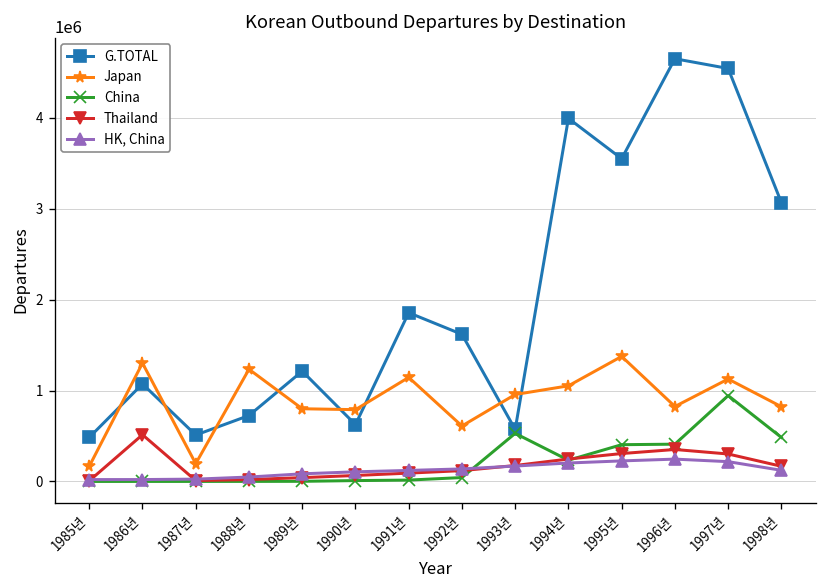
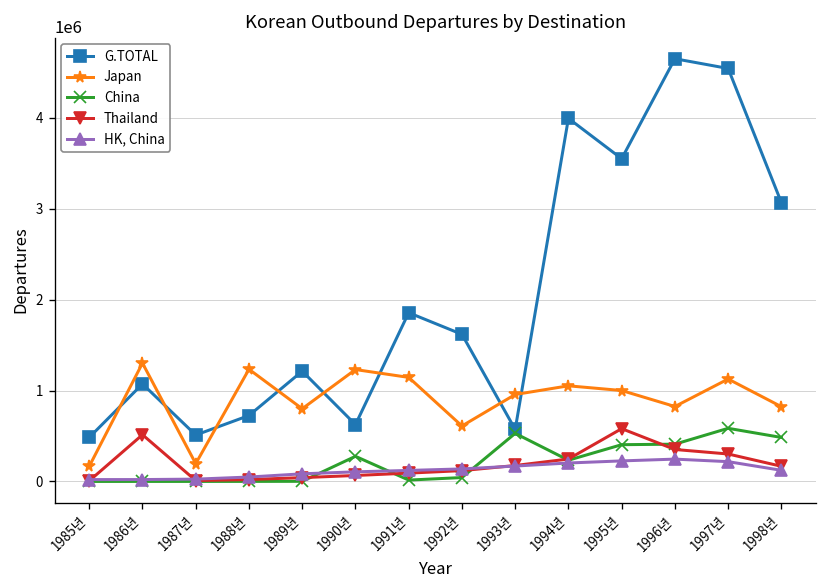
Japan, 1990년: 800000 -> 1200000
China, 1990년: 0 -> 300000
Japan, 1995년: 1400000 -> 1000000
Thailand, 1995년: 300000 -> 600000
China, 1997년: 900000 -> 600000
